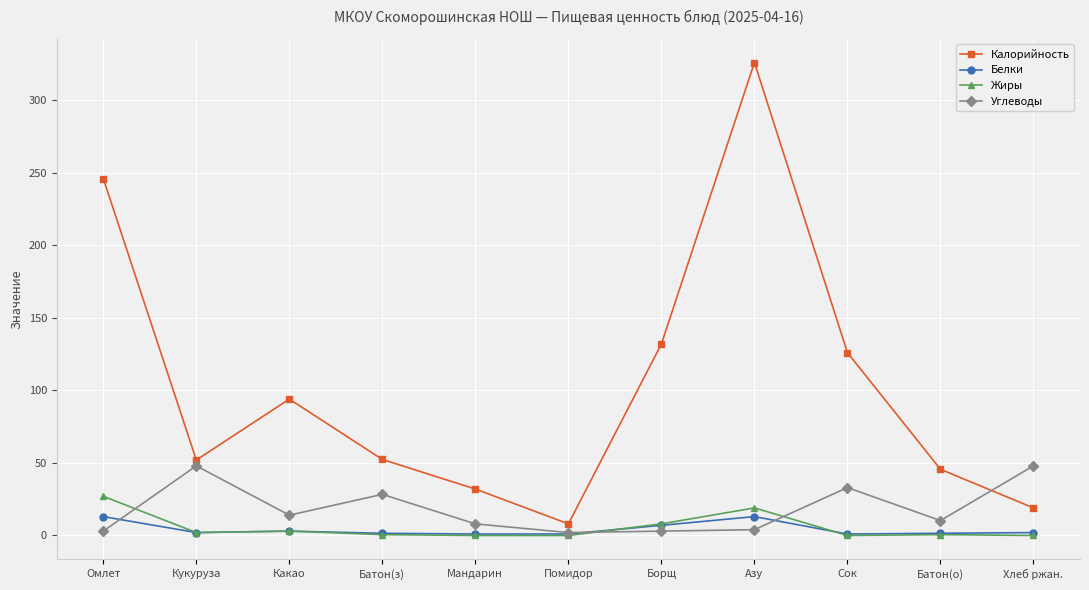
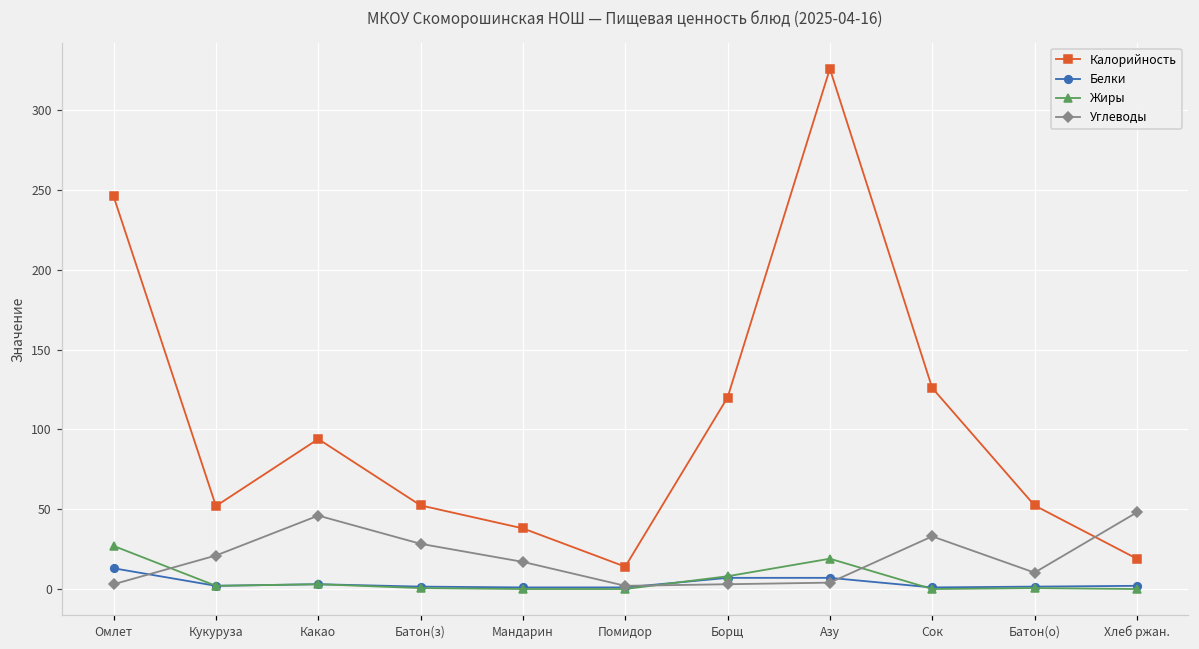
Углеводы, Кукуруза: 48 -> 21
Углеводы, Какао: 14 -> 46
Калорийность, Мандарин: 32 -> 38
Углеводы, Мандарин: 8 -> 17
Калорийность, Помидор: 8 -> 14
Калорийность, Борщ: 132 -> 120
Белки, Азу: 13 -> 7
Калорийность, Батон(о): 46 -> 52
